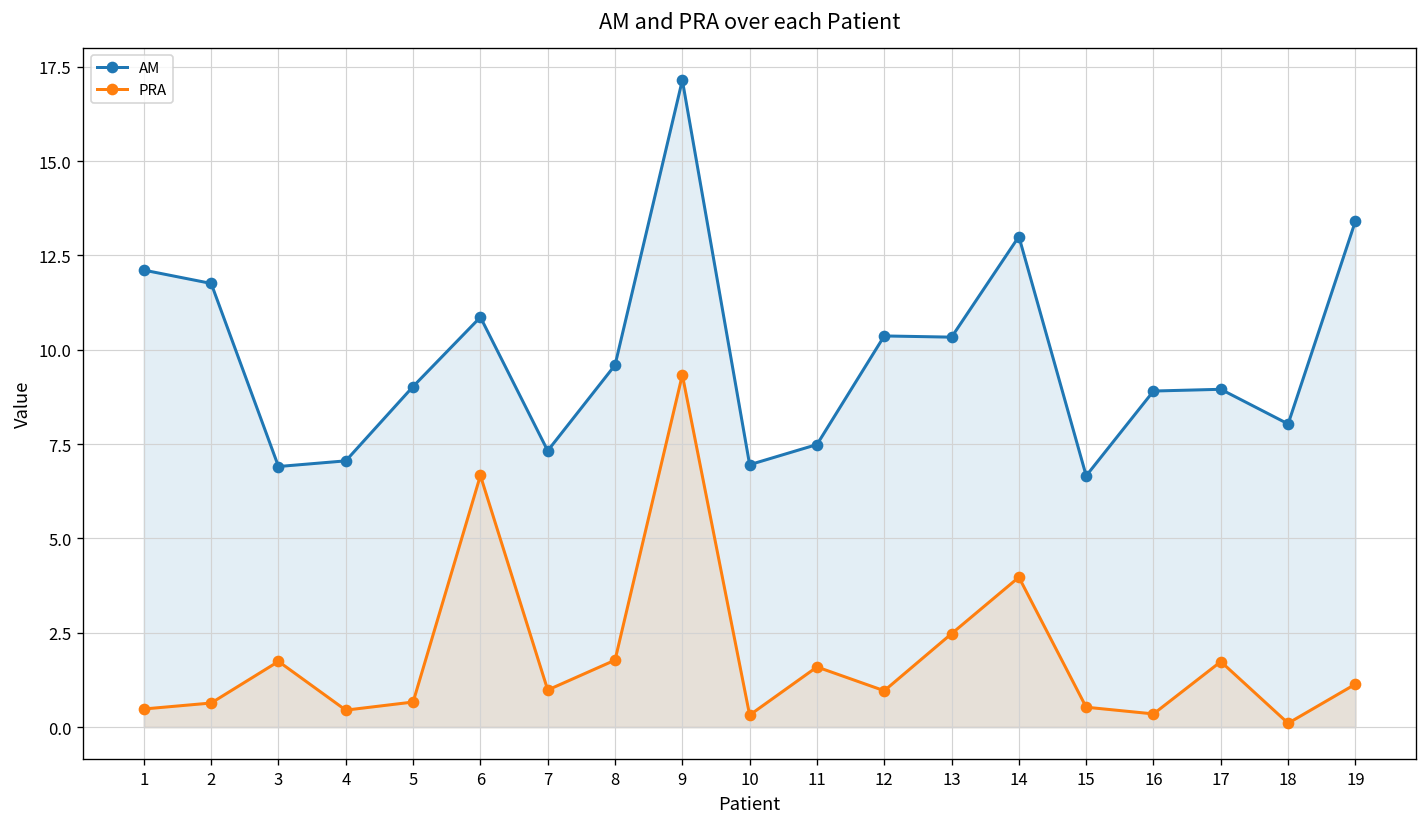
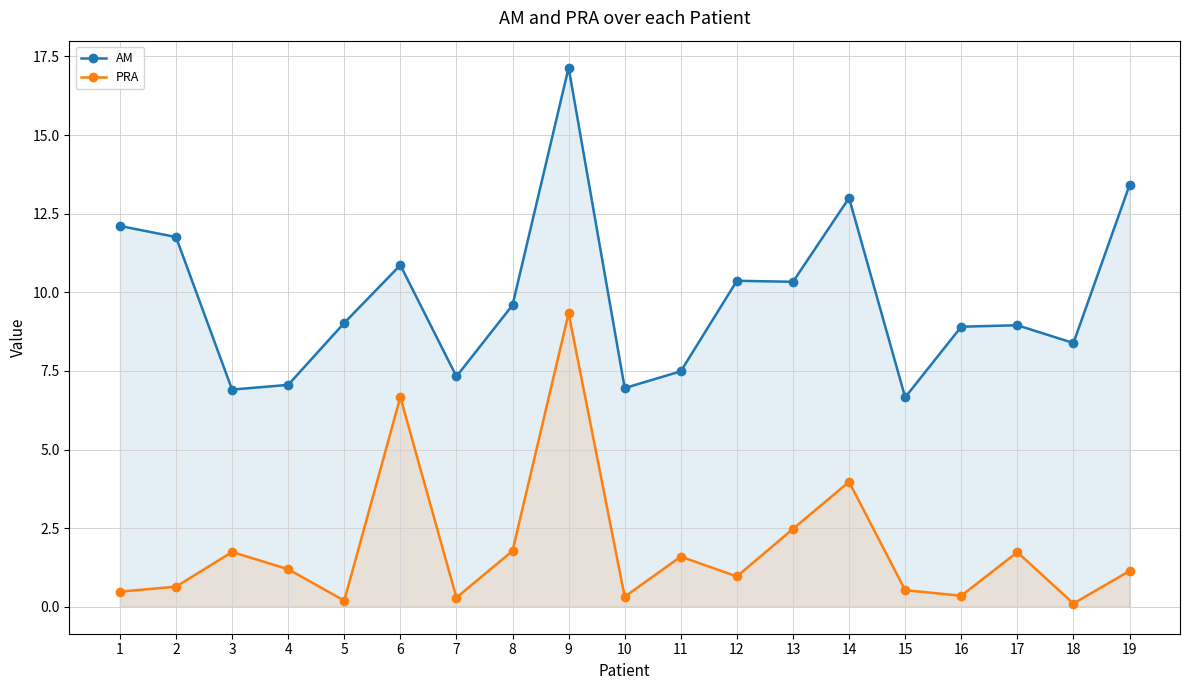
PRA, 4: 0.5 -> 1.2
PRA, 5: 0.7 -> 0.2
PRA, 7: 1.0 -> 0.3
AM, 18: 8.0 -> 8.4
